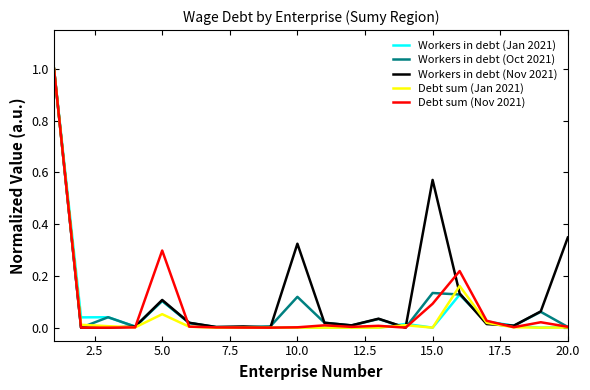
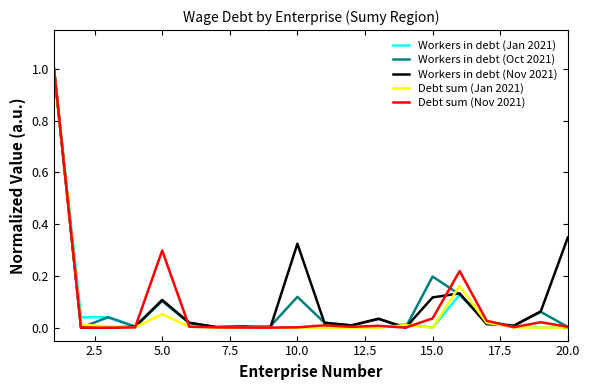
Workers in debt (Oct 2021), 15.0: 0.13 -> 0.20
Workers in debt (Nov 2021), 15.0: 0.57 -> 0.12
Debt sum (Nov 2021), 15.0: 0.09 -> 0.04
